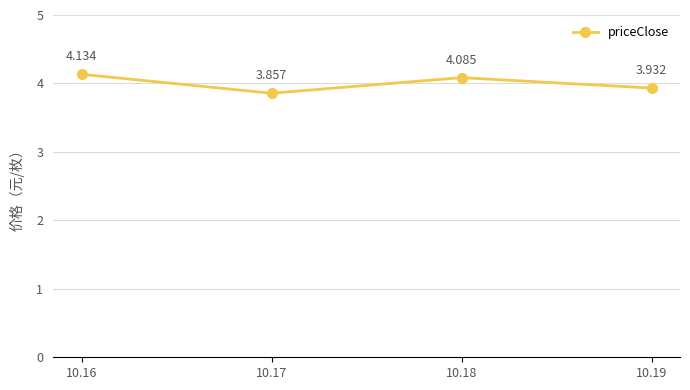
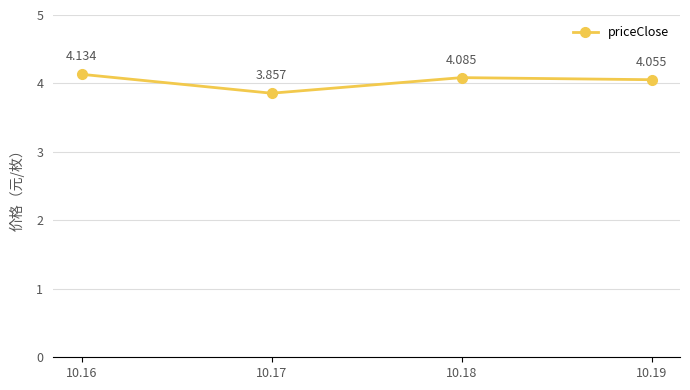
10.19: 3.932 -> 4.055
